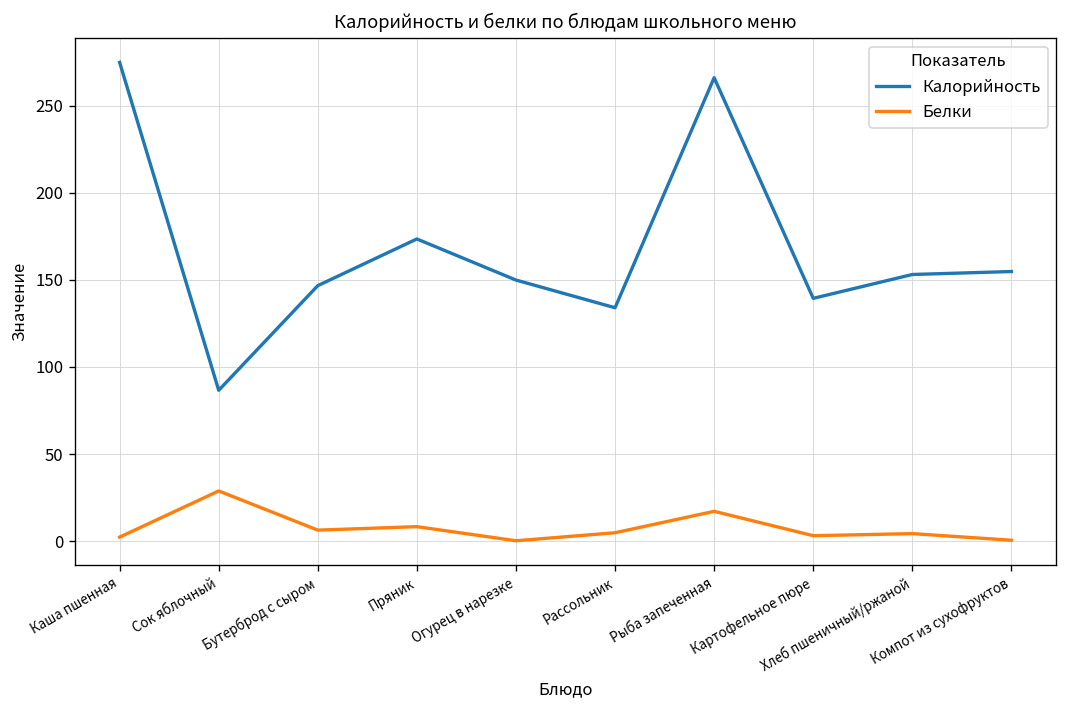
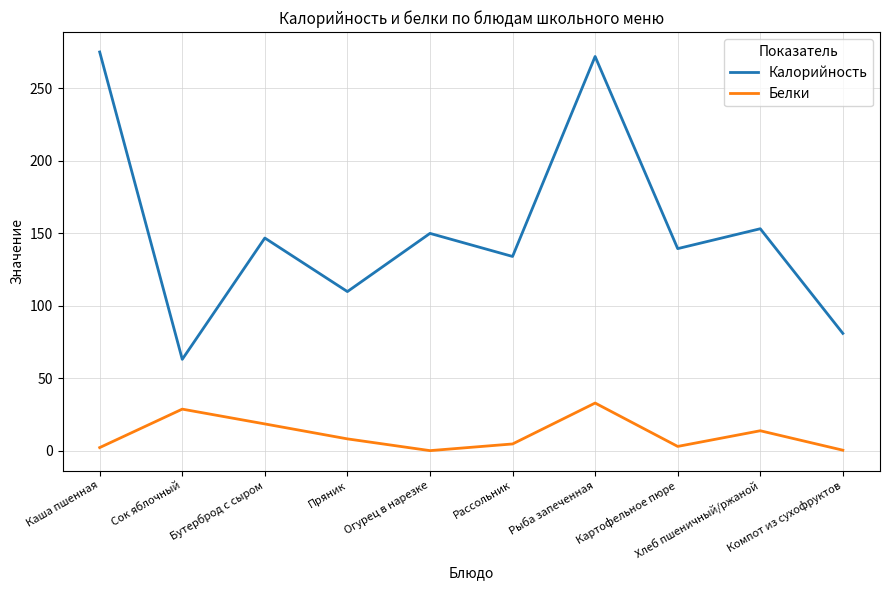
Калорийность, Сок яблочный: 87 -> 63
Белки, Бутерброд с сыром: 6 -> 19
Калорийность, Пряник: 174 -> 110
Калорийность, Рыба запеченная: 266 -> 272
Белки, Рыба запеченная: 17 -> 33
Белки, Хлеб пшеничный/ржаной: 4 -> 14
Калорийность, Компот из сухофруктов: 155 -> 81
